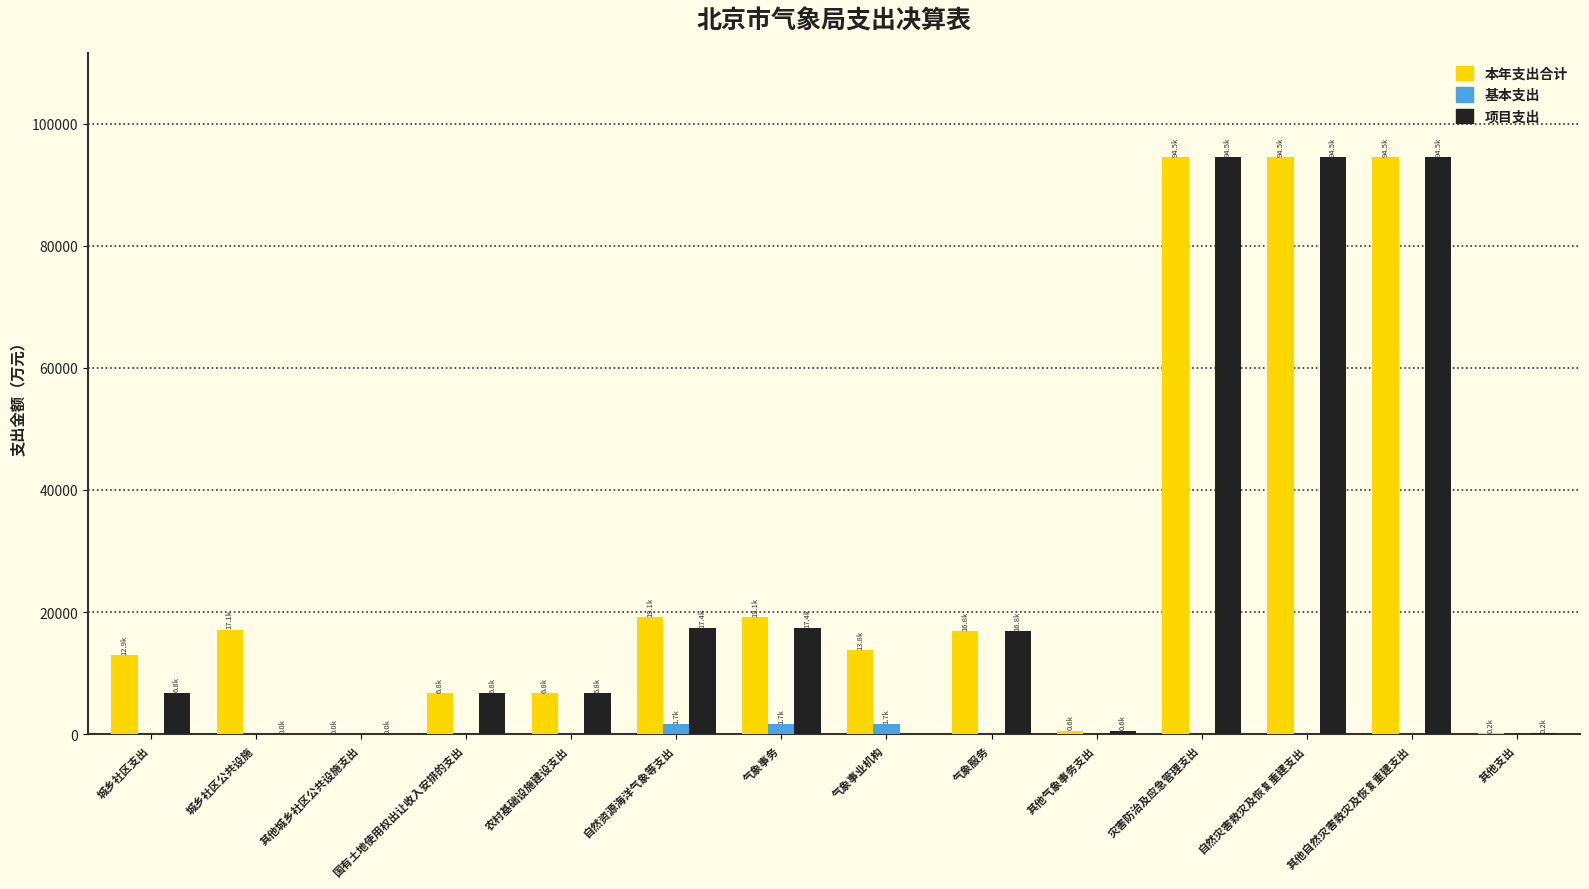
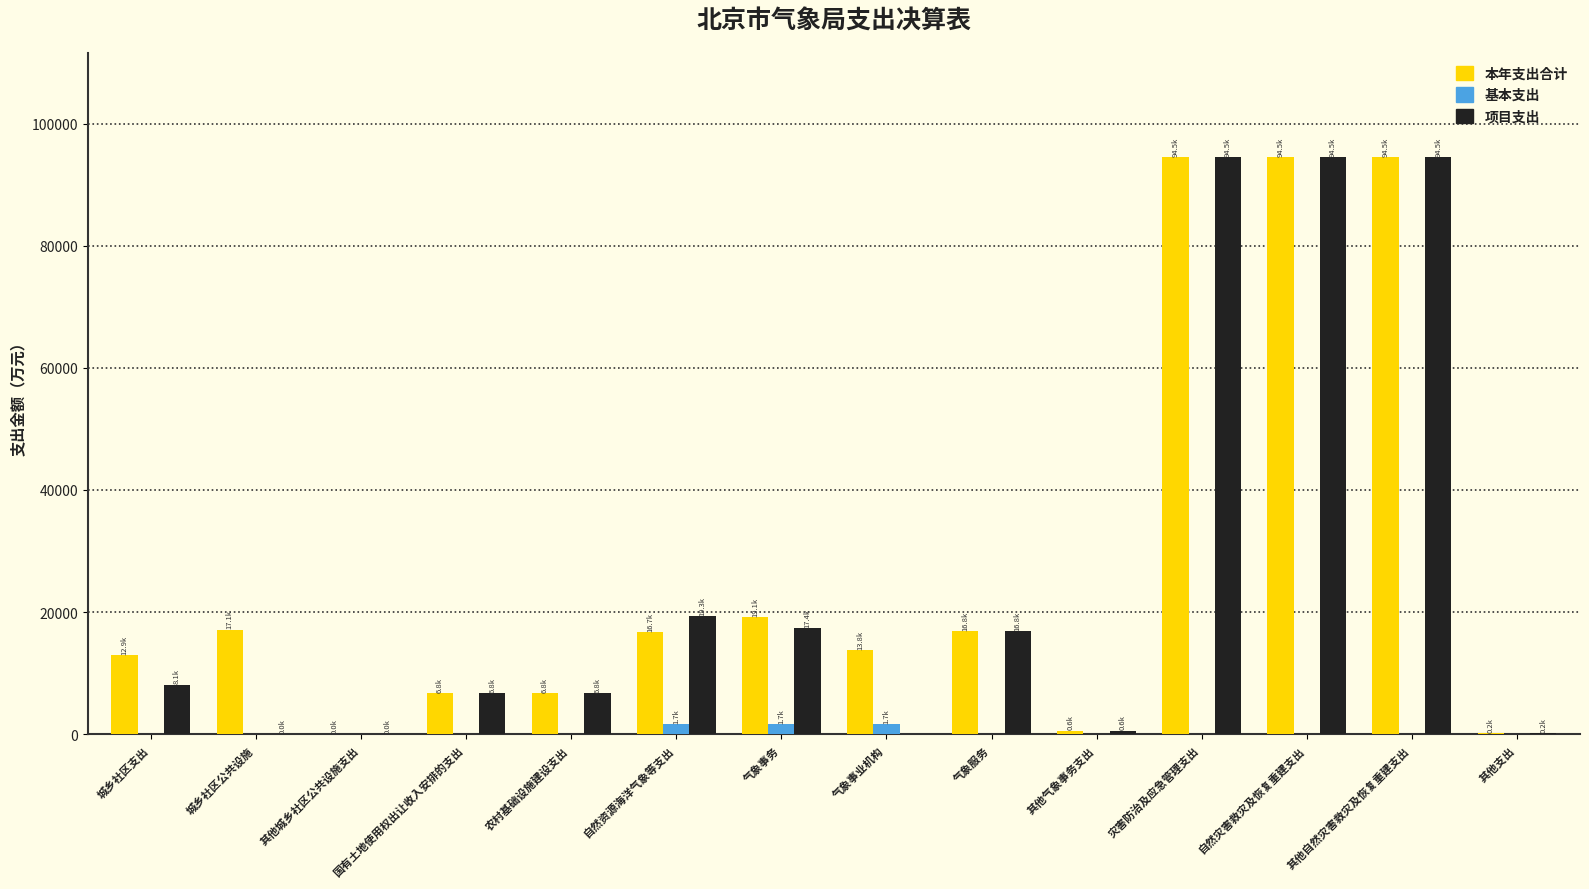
项目支出, 城乡社区支出: 6.8k -> 8.1k
本年支出合计, 自然资源海洋气象等支出: 19.1k -> 16.7k
项目支出, 自然资源海洋气象等支出: 17.4k -> 19.3k
